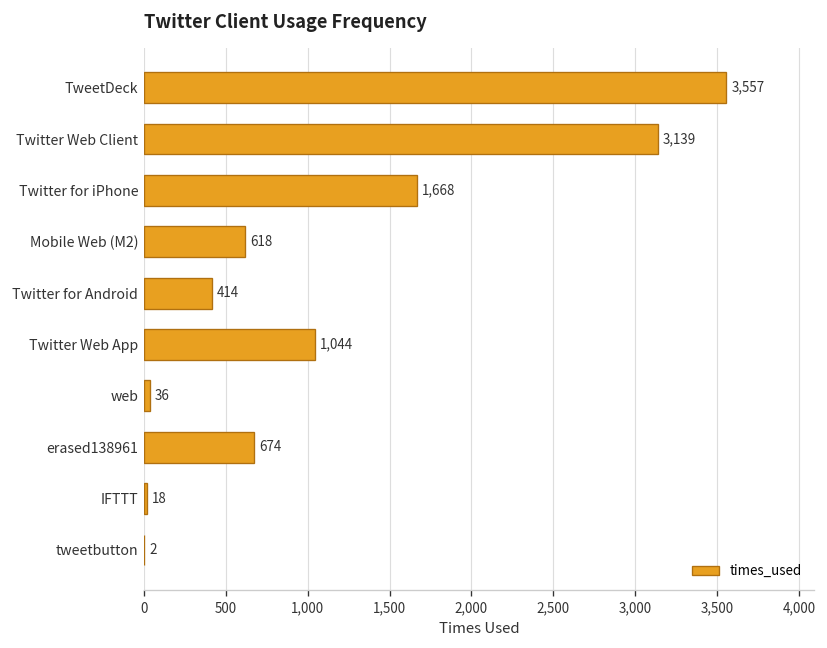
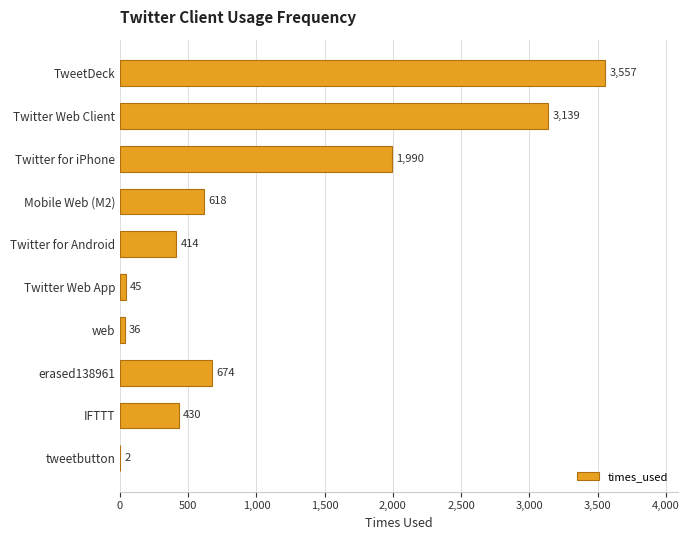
Twitter for iPhone: 1,668 -> 1,990
Twitter Web App: 1,044 -> 45
IFTTT: 18 -> 430
